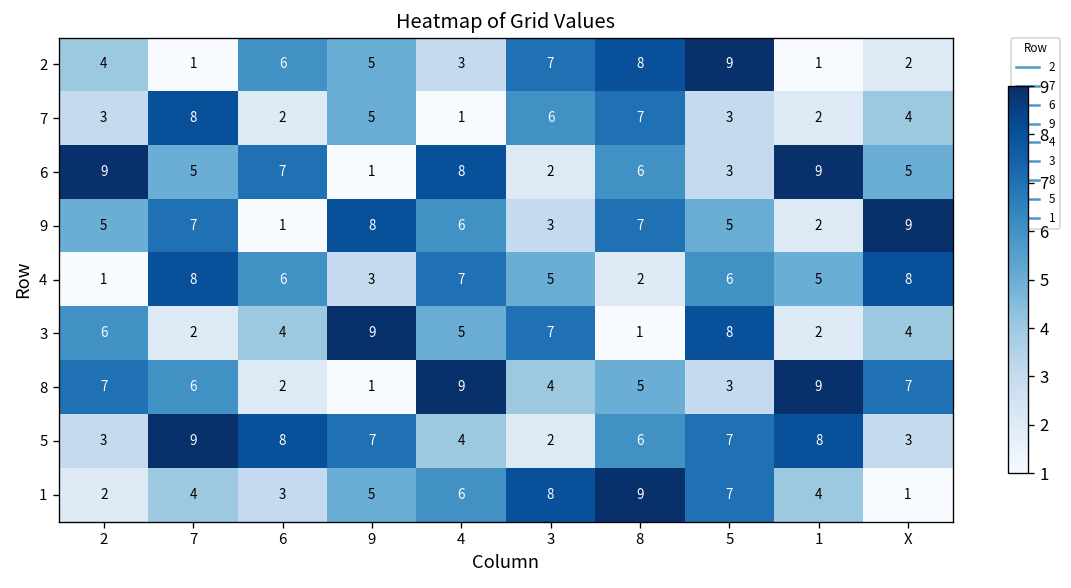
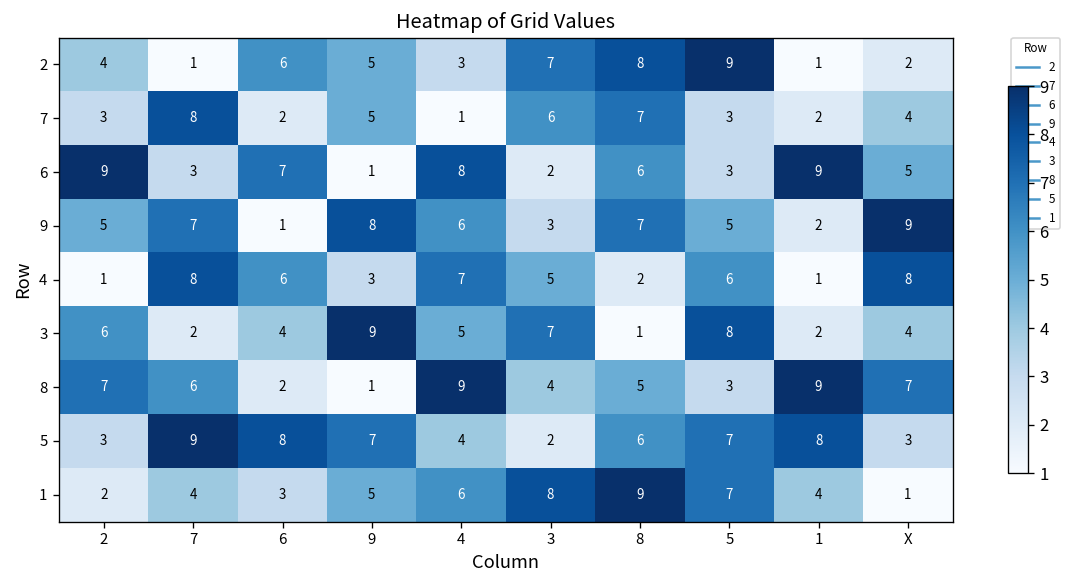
6, 7: 5 -> 3
4, 1: 5 -> 1
